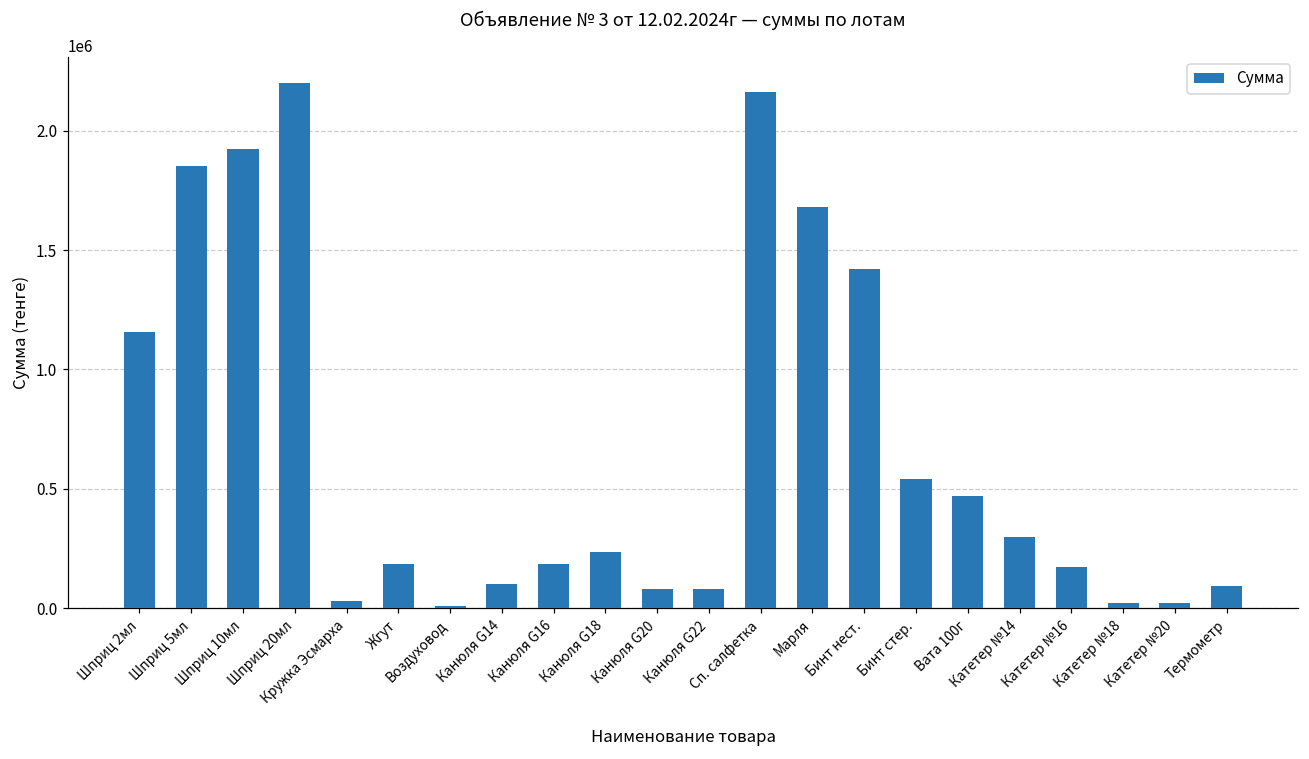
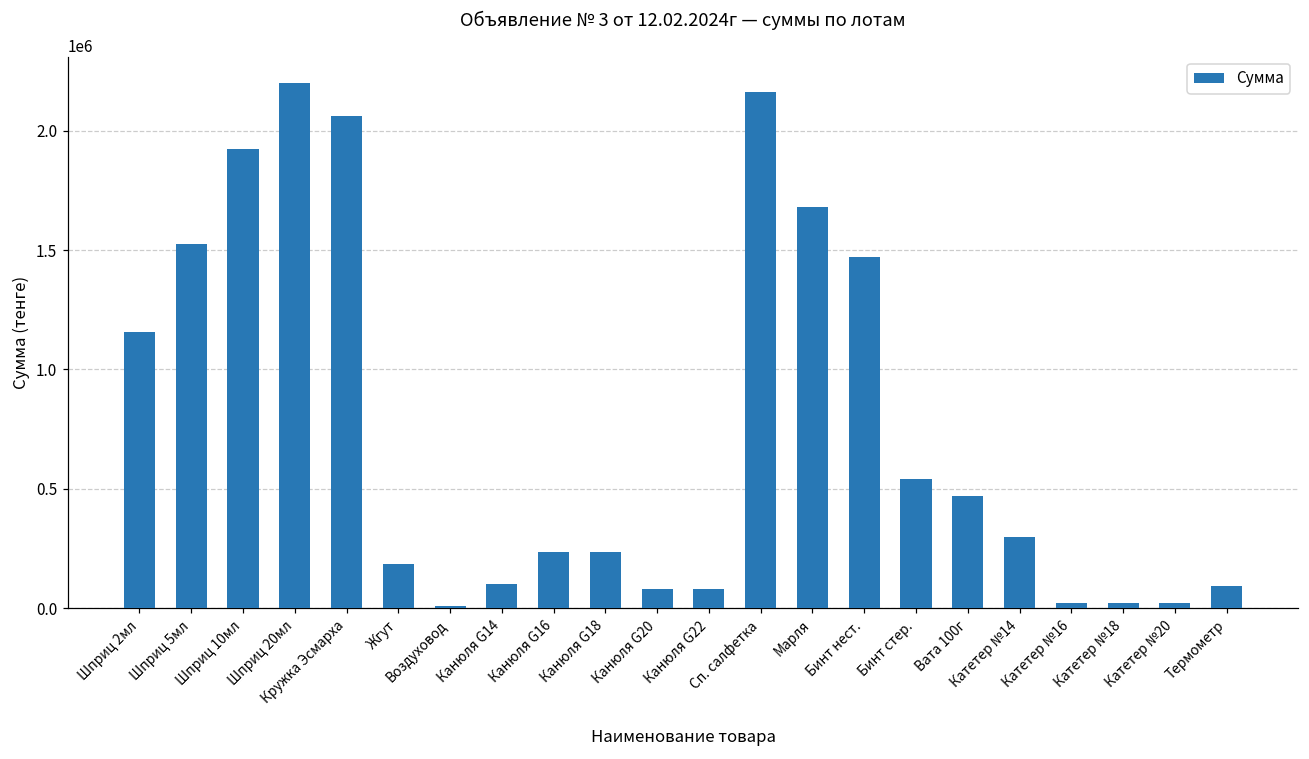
Шприц 5мл: 1850000 -> 1530000
Кружка Эсмарха: 30000 -> 2060000
Канюля G16: 190000 -> 240000
Бинт нест.: 1420000 -> 1470000
Катетер №16: 170000 -> 20000
